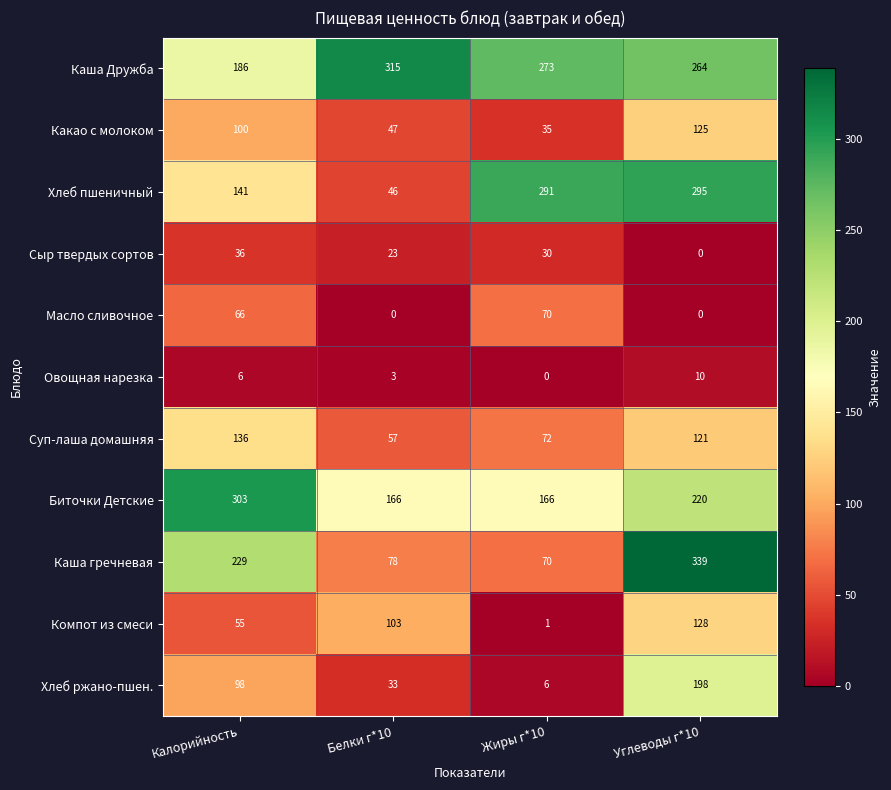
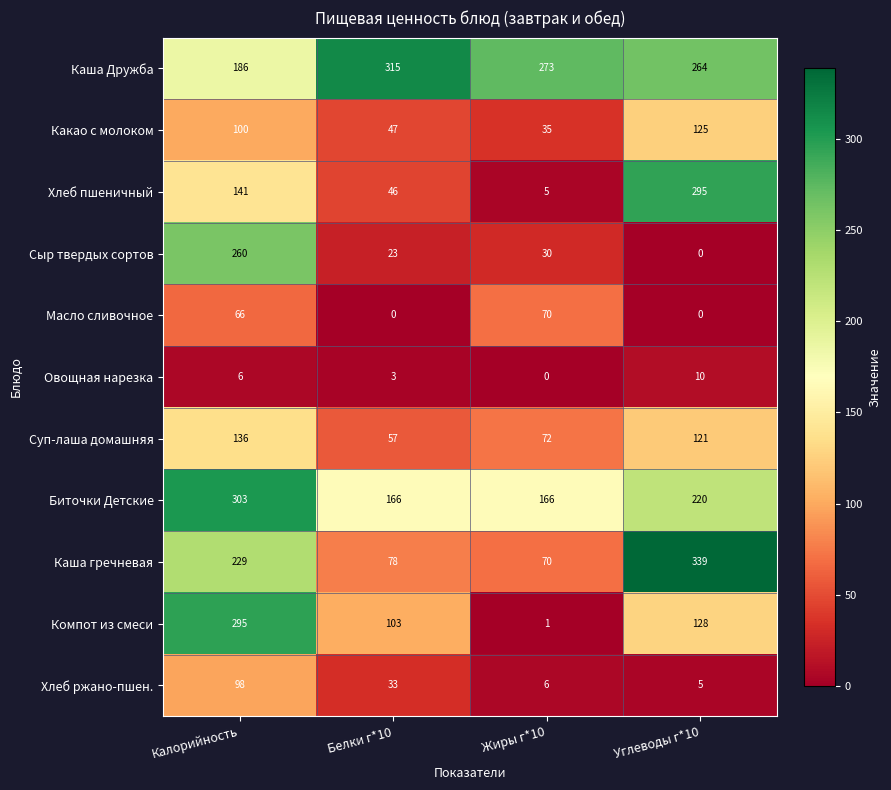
Хлеб пшеничный, Жиры г*10: 291 -> 5
Сыр твердых сортов, Калорийность: 36 -> 260
Компот из смеси, Калорийность: 55 -> 295
Хлеб ржано-пшен., Углеводы г*10: 198 -> 5
